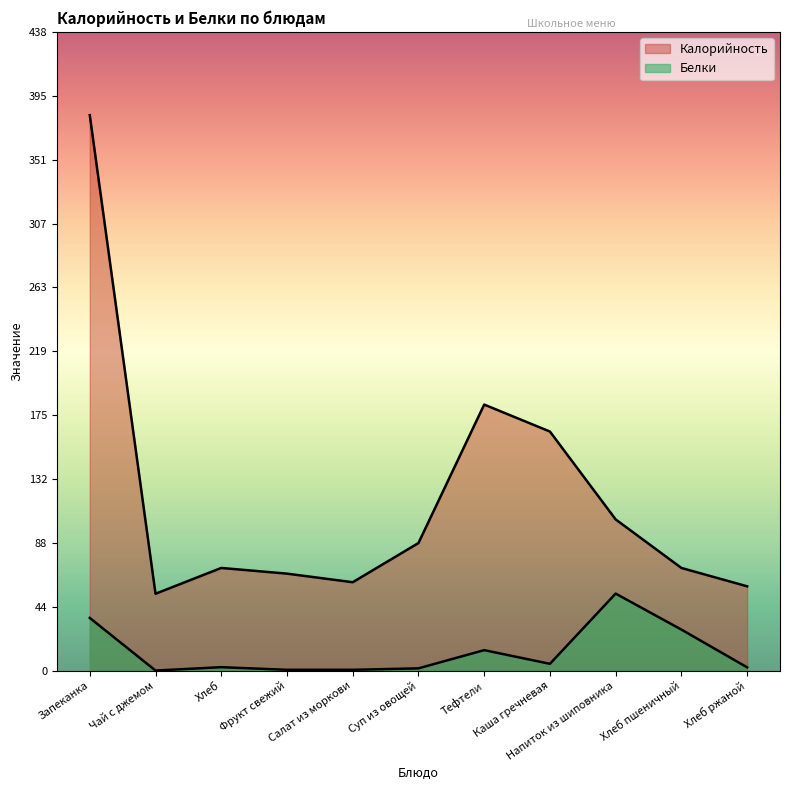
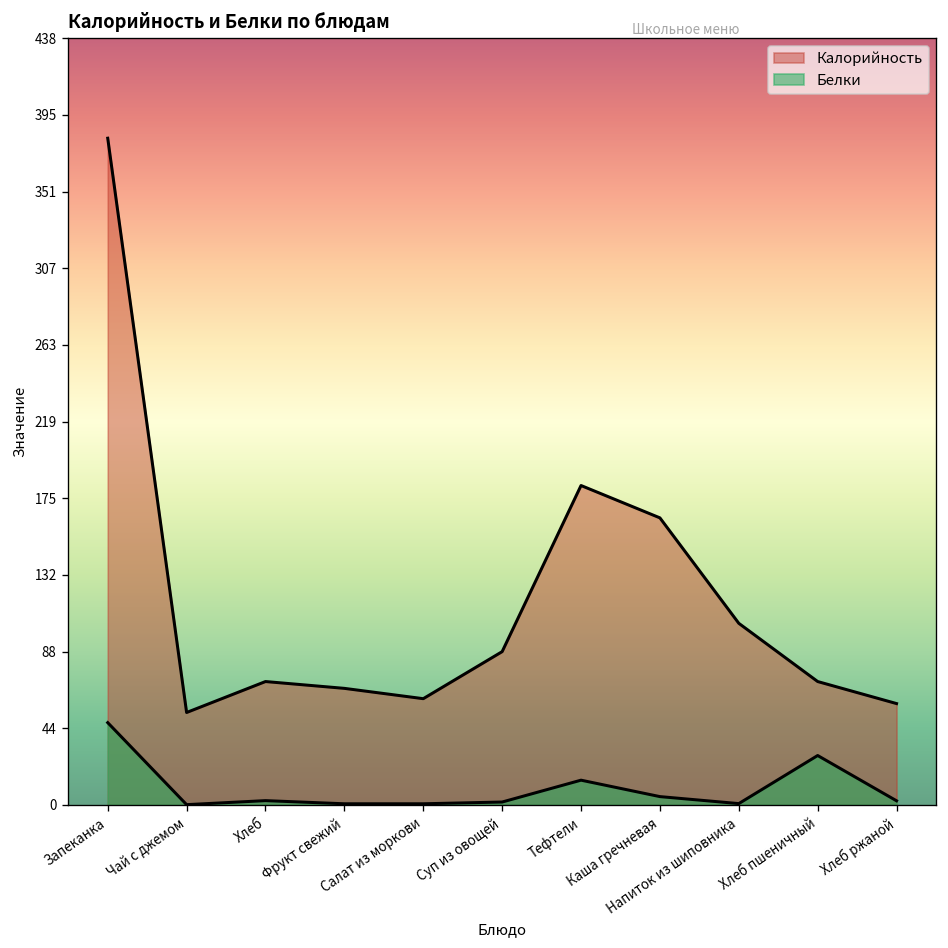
Белки, Запеканка: 36 -> 47
Белки, Напиток из шиповника: 53 -> 1
